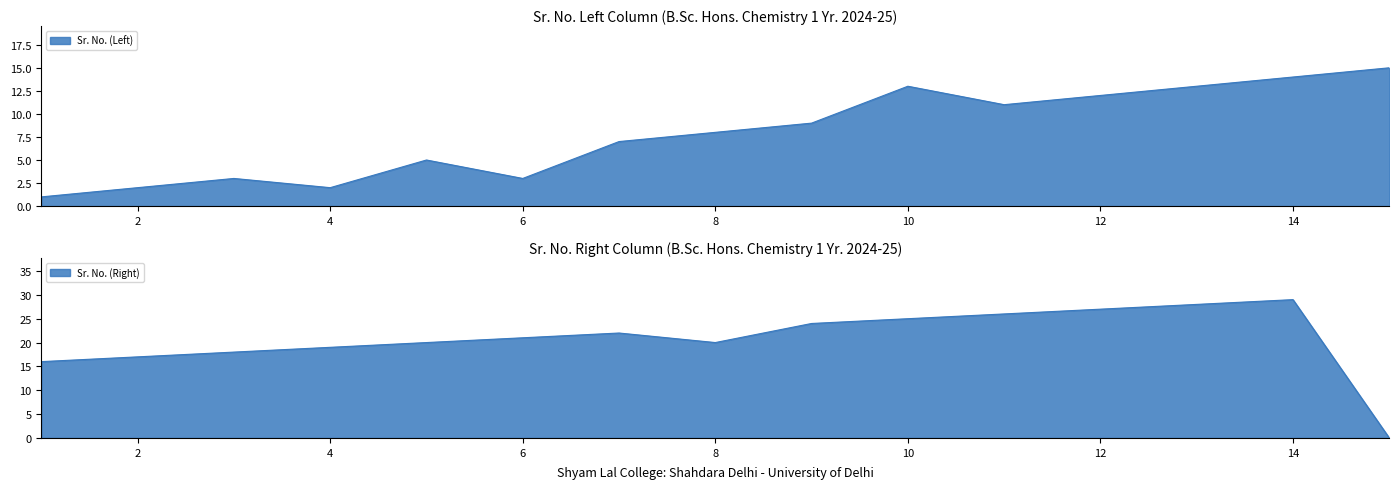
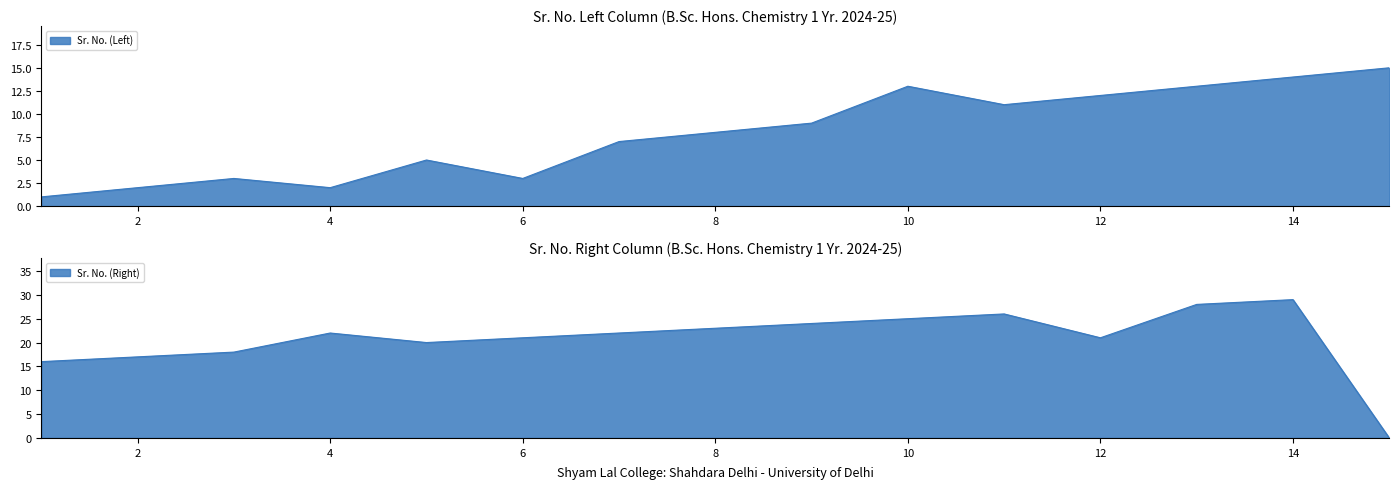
Sr. No. Right Column (B.Sc. Hons. Chemistry 1 Yr. 2024-25), 4: 19 -> 22
Sr. No. Right Column (B.Sc. Hons. Chemistry 1 Yr. 2024-25), 8: 20 -> 23
Sr. No. Right Column (B.Sc. Hons. Chemistry 1 Yr. 2024-25), 12: 27 -> 21
